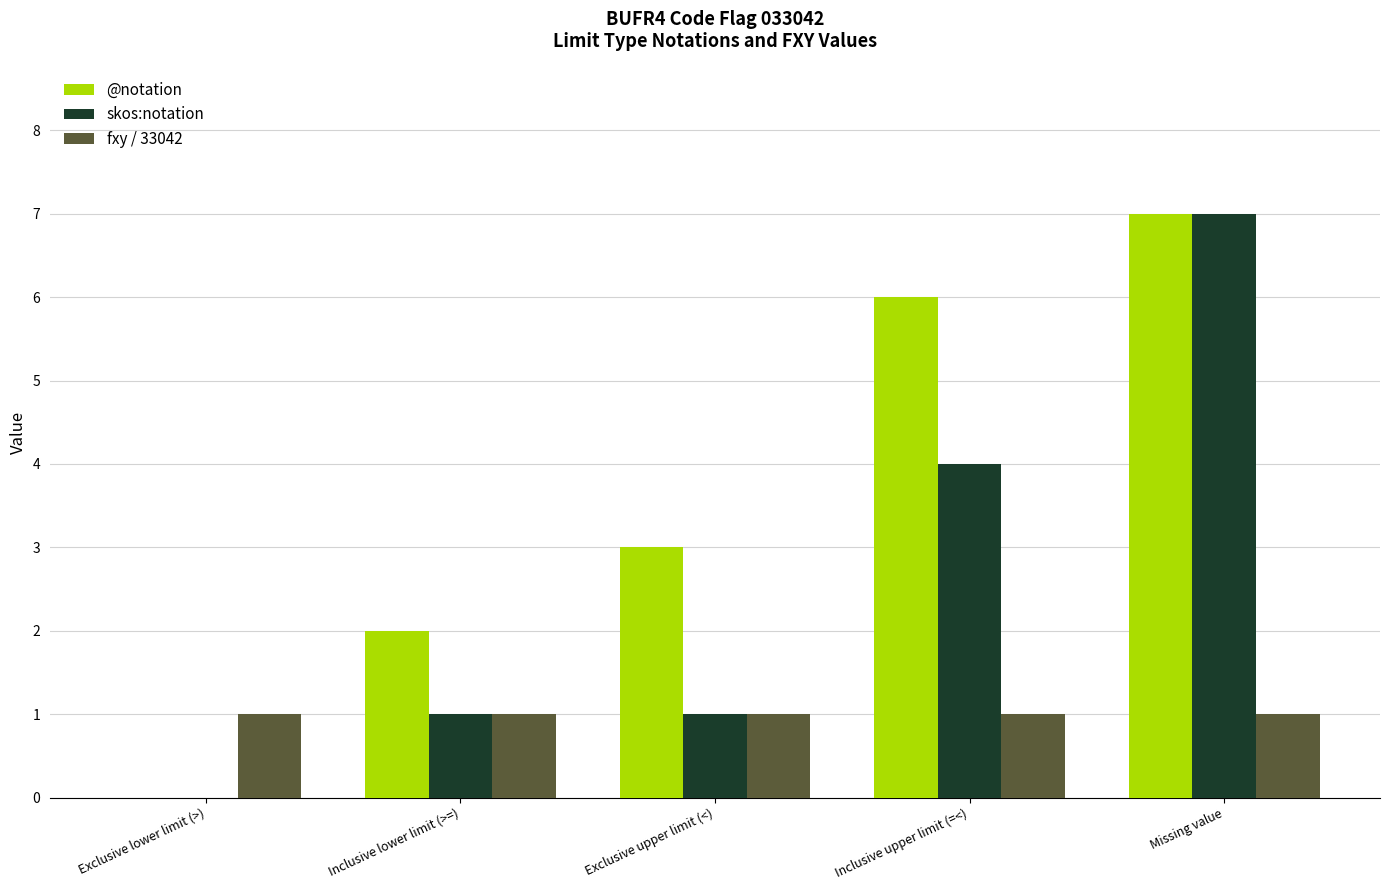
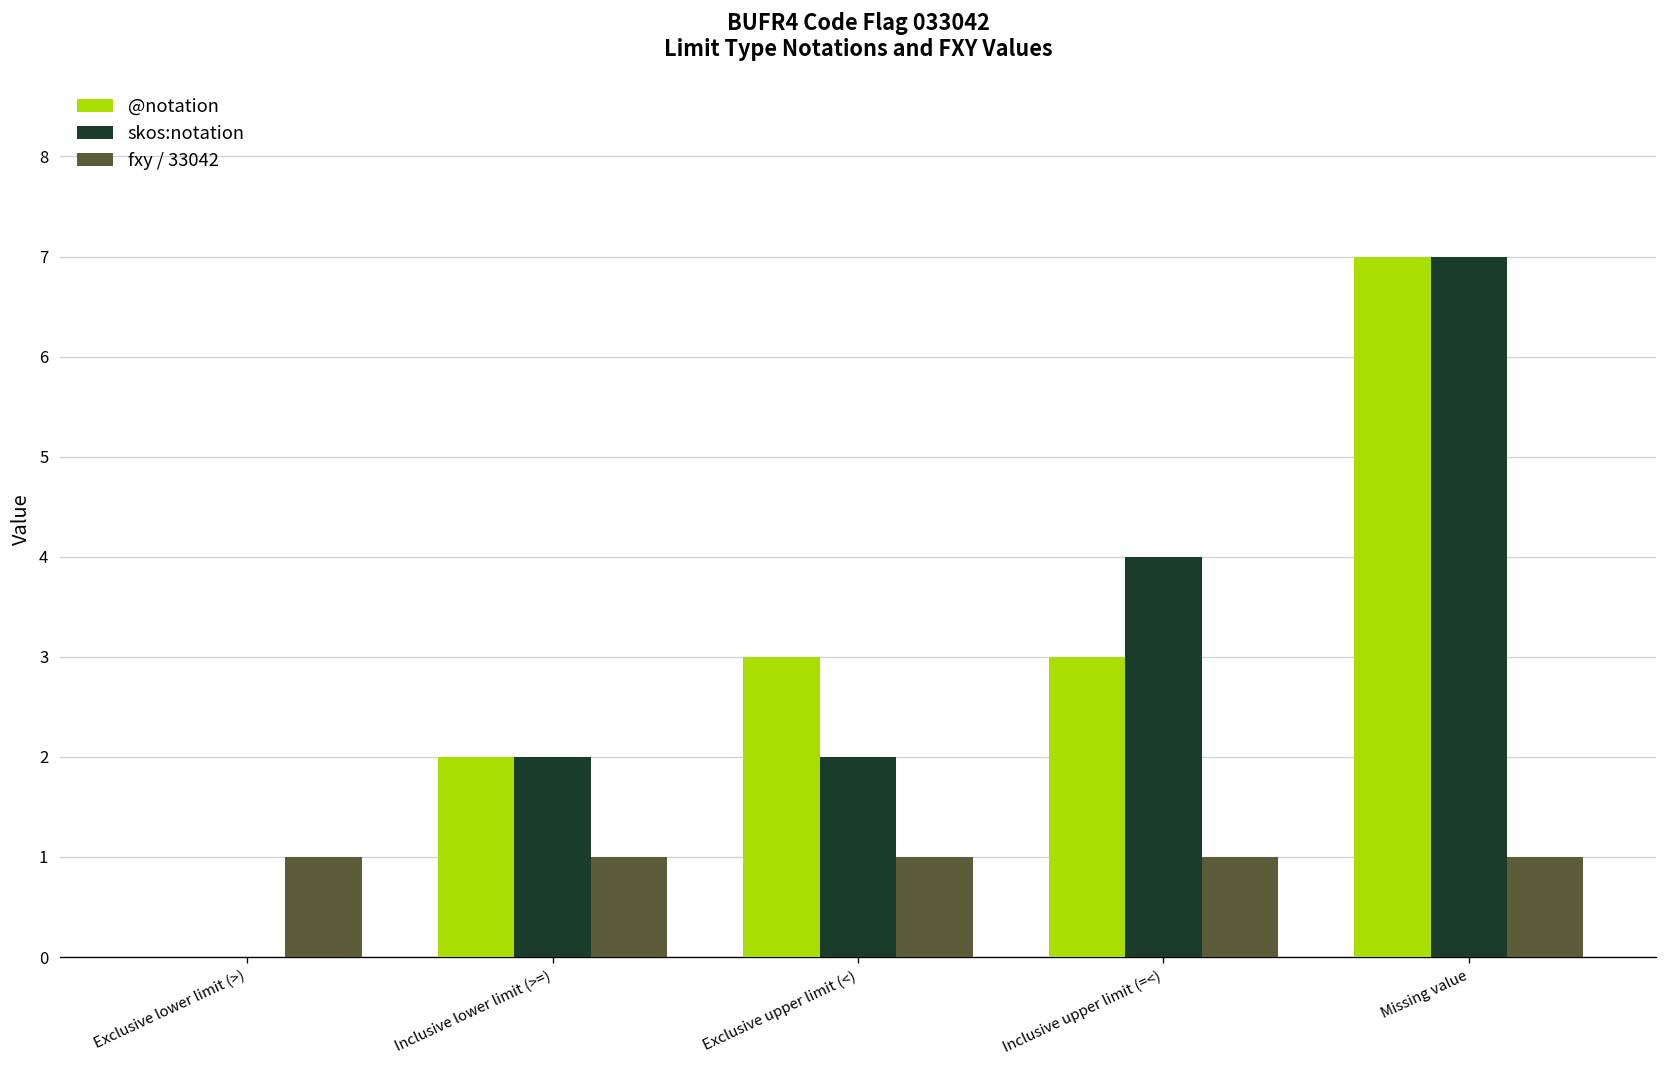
skos:notation, Inclusive lower limit (>=): 1 -> 2
skos:notation, Exclusive upper limit (<): 1 -> 2
@notation, Inclusive upper limit (=<): 6 -> 3
